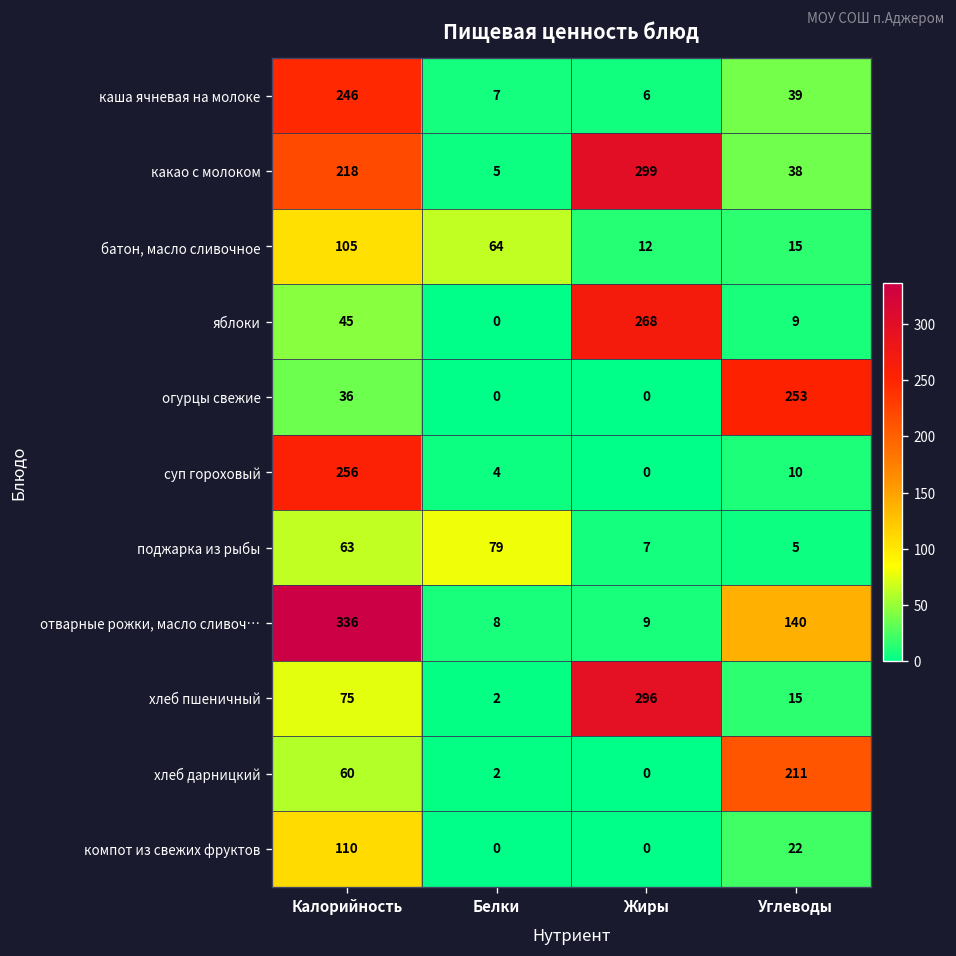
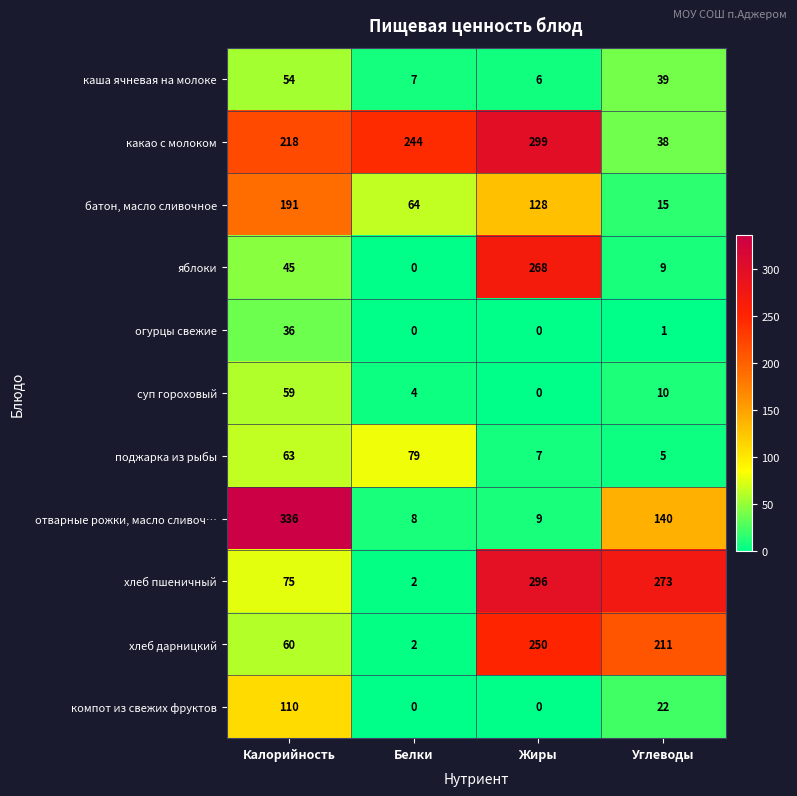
каша ячневая на молоке, Калорийность: 246 -> 54
какао с молоком, Белки: 5 -> 244
батон, масло сливочное, Калорийность: 105 -> 191
батон, масло сливочное, Жиры: 12 -> 128
огурцы свежие, Углеводы: 253 -> 1
суп гороховый, Калорийность: 256 -> 59
хлеб пшеничный, Углеводы: 15 -> 273
хлеб дарницкий, Жиры: 0 -> 250
